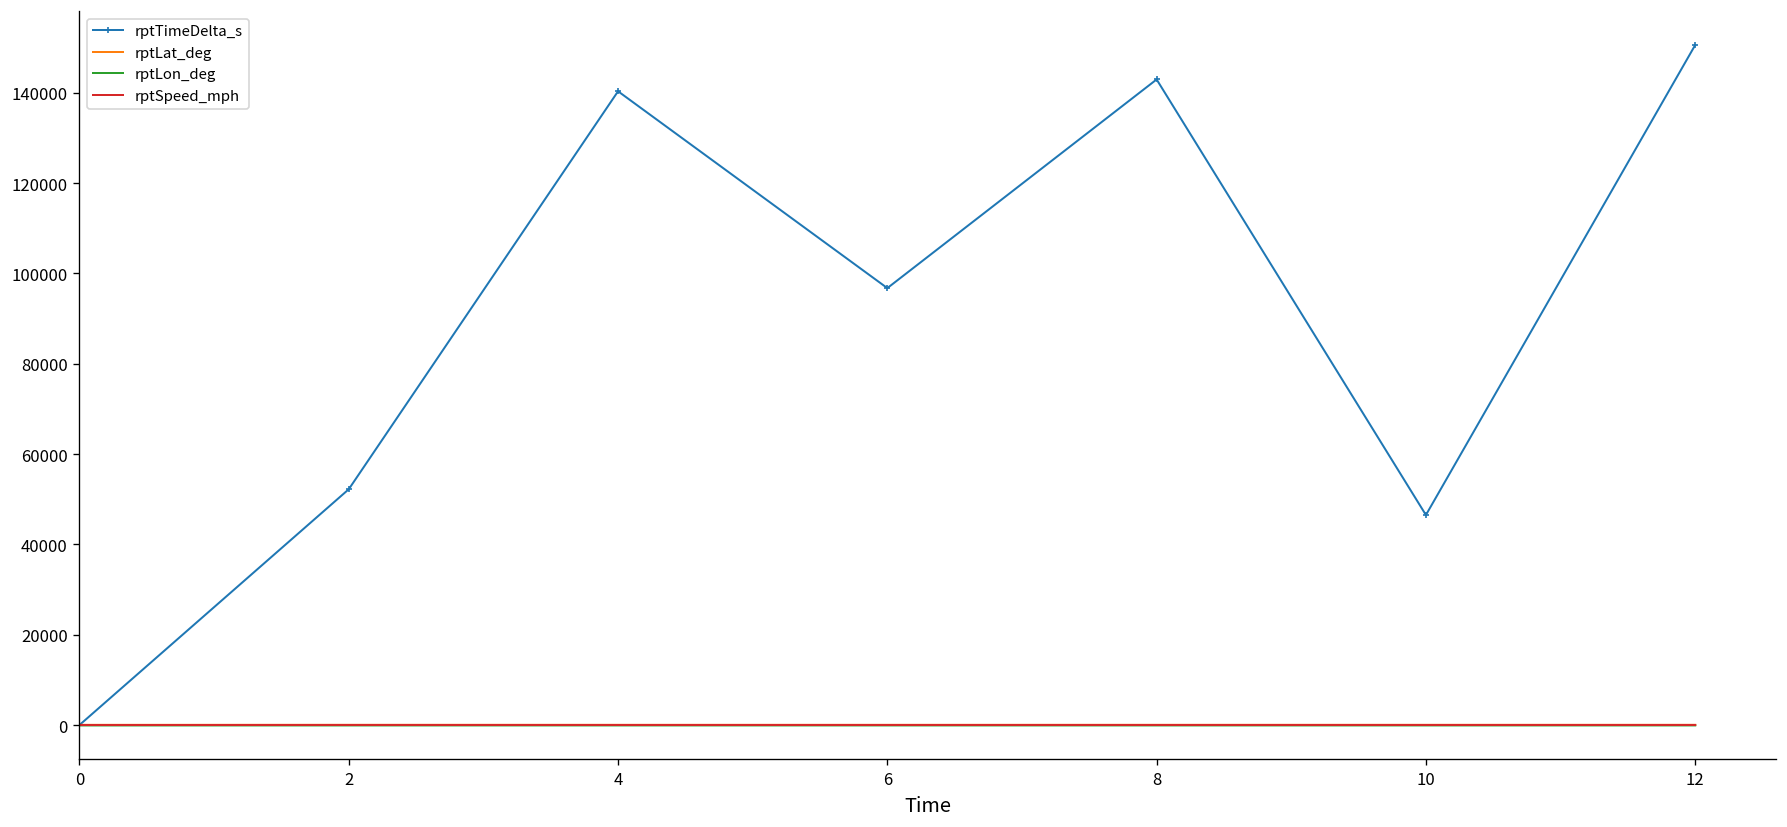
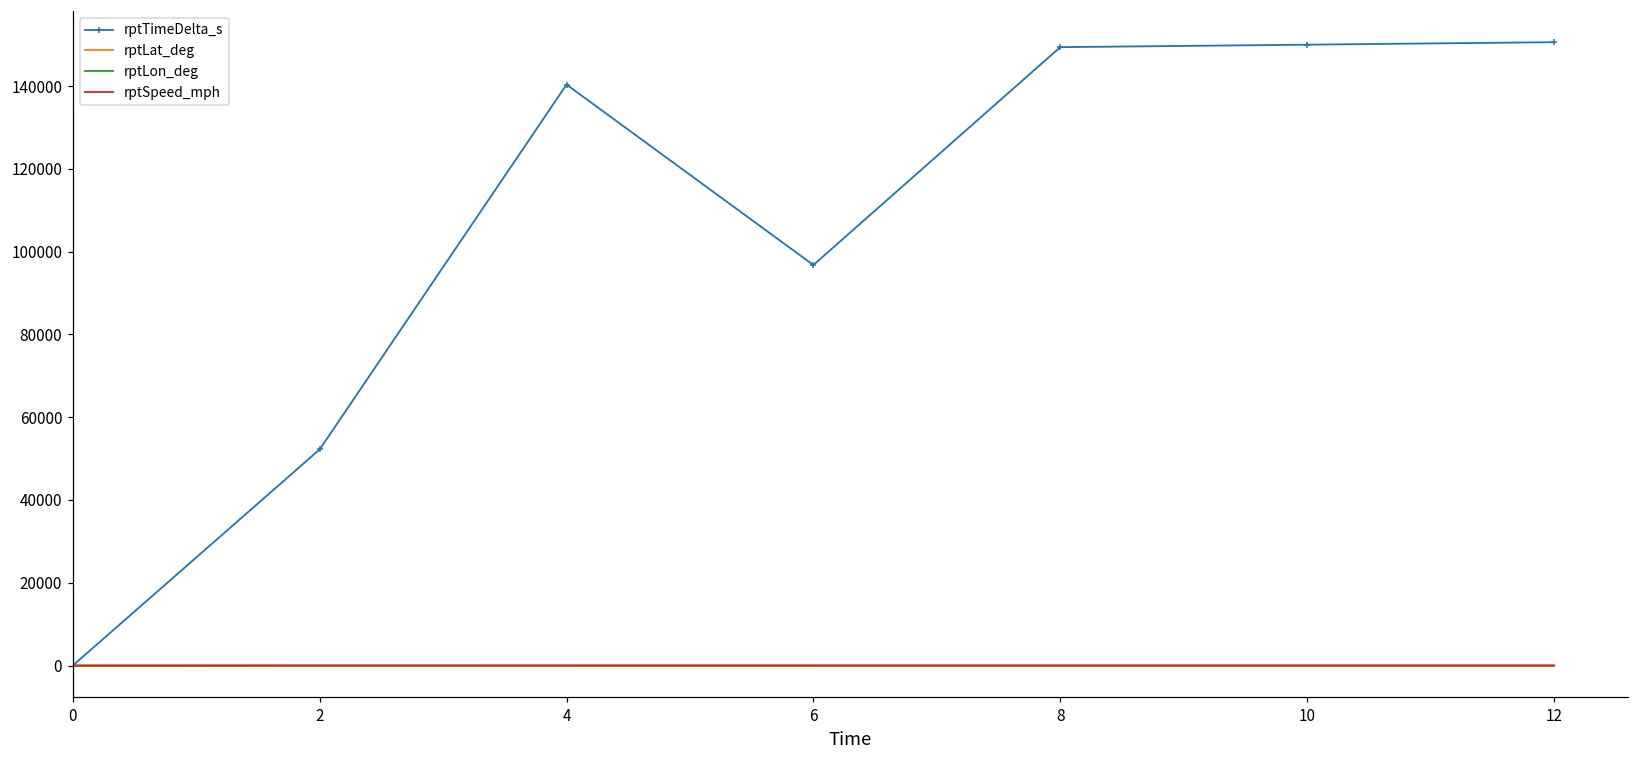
rptTimeDelta_s, 8: 143000 -> 149000
rptTimeDelta_s, 10: 47000 -> 150000
